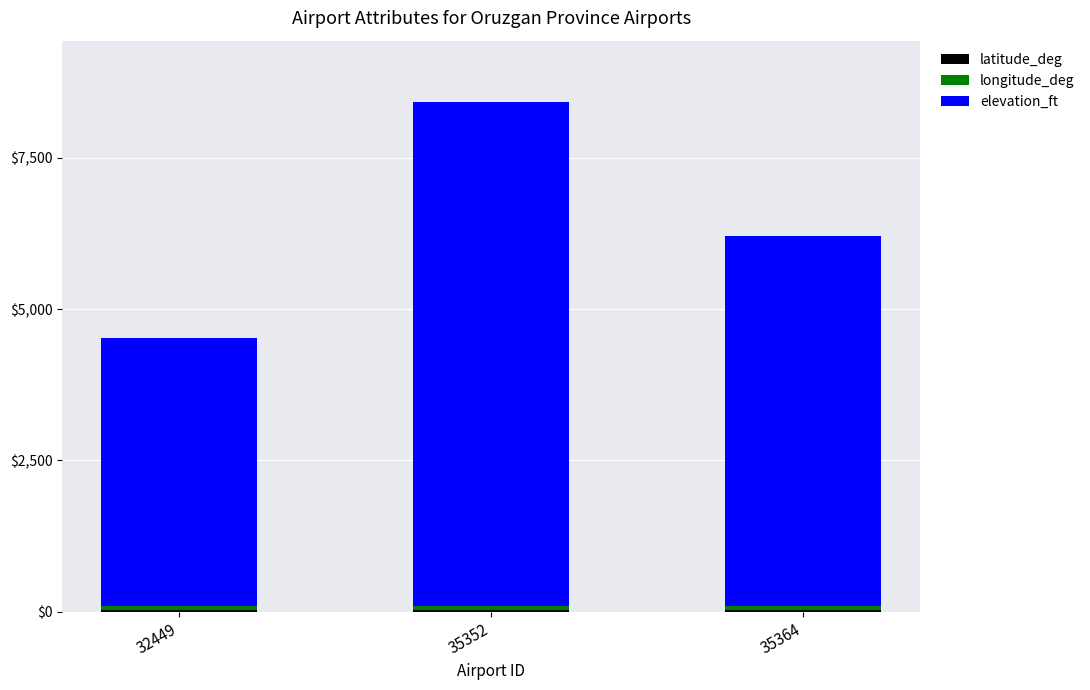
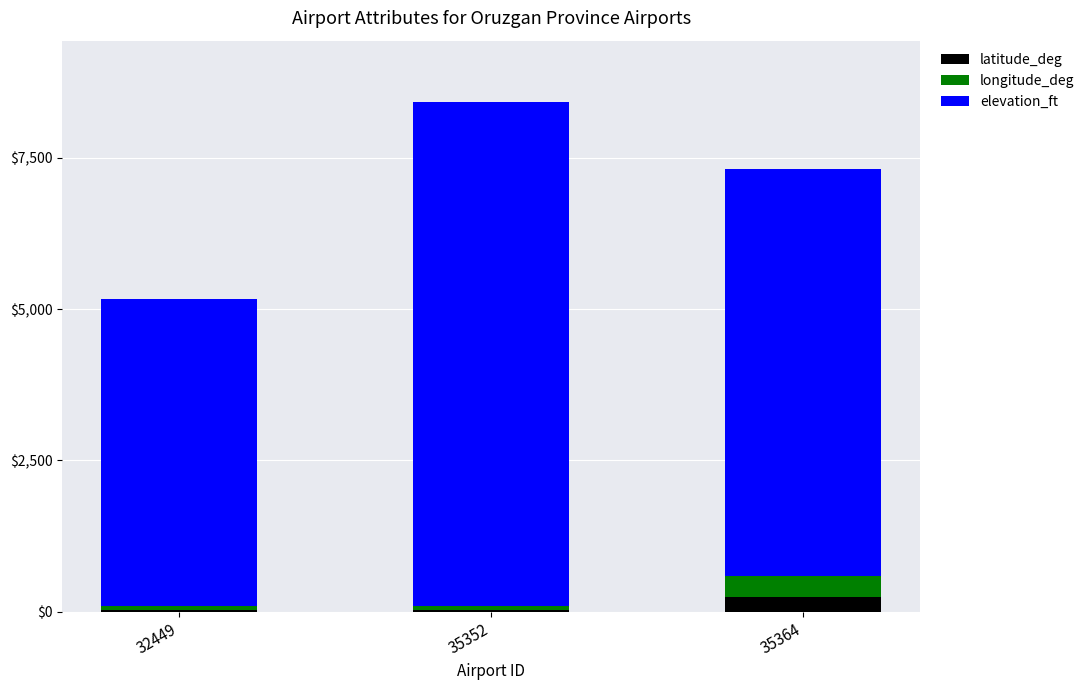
elevation_ft, 32449: $4,400 -> $5,100
latitude_deg, 35364: $0 -> $200
longitude_deg, 35364: $100 -> $300
elevation_ft, 35364: $6,100 -> $6,700
